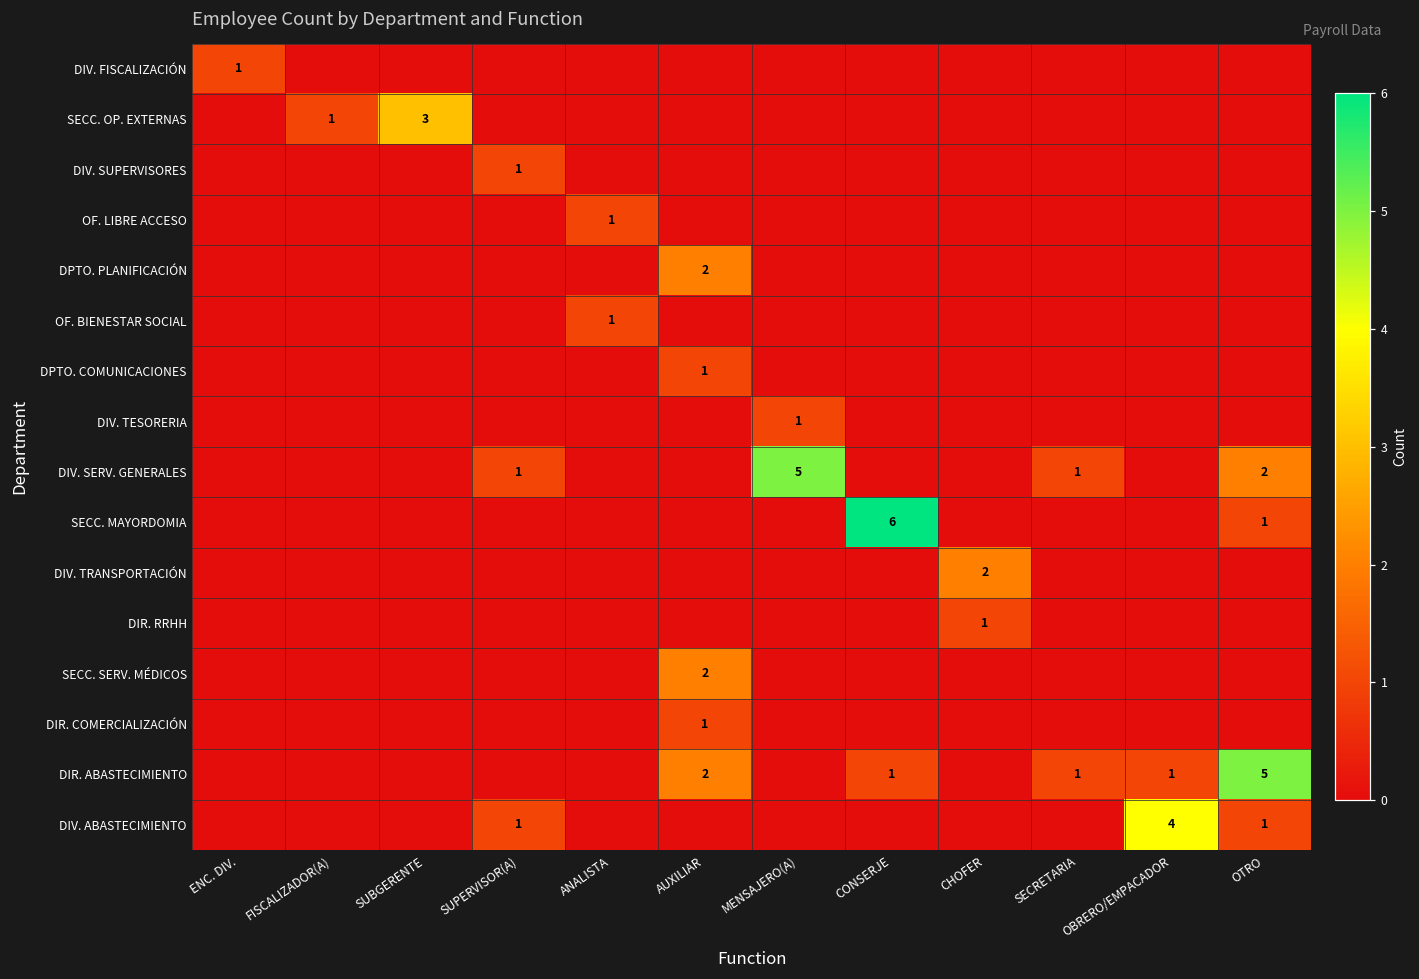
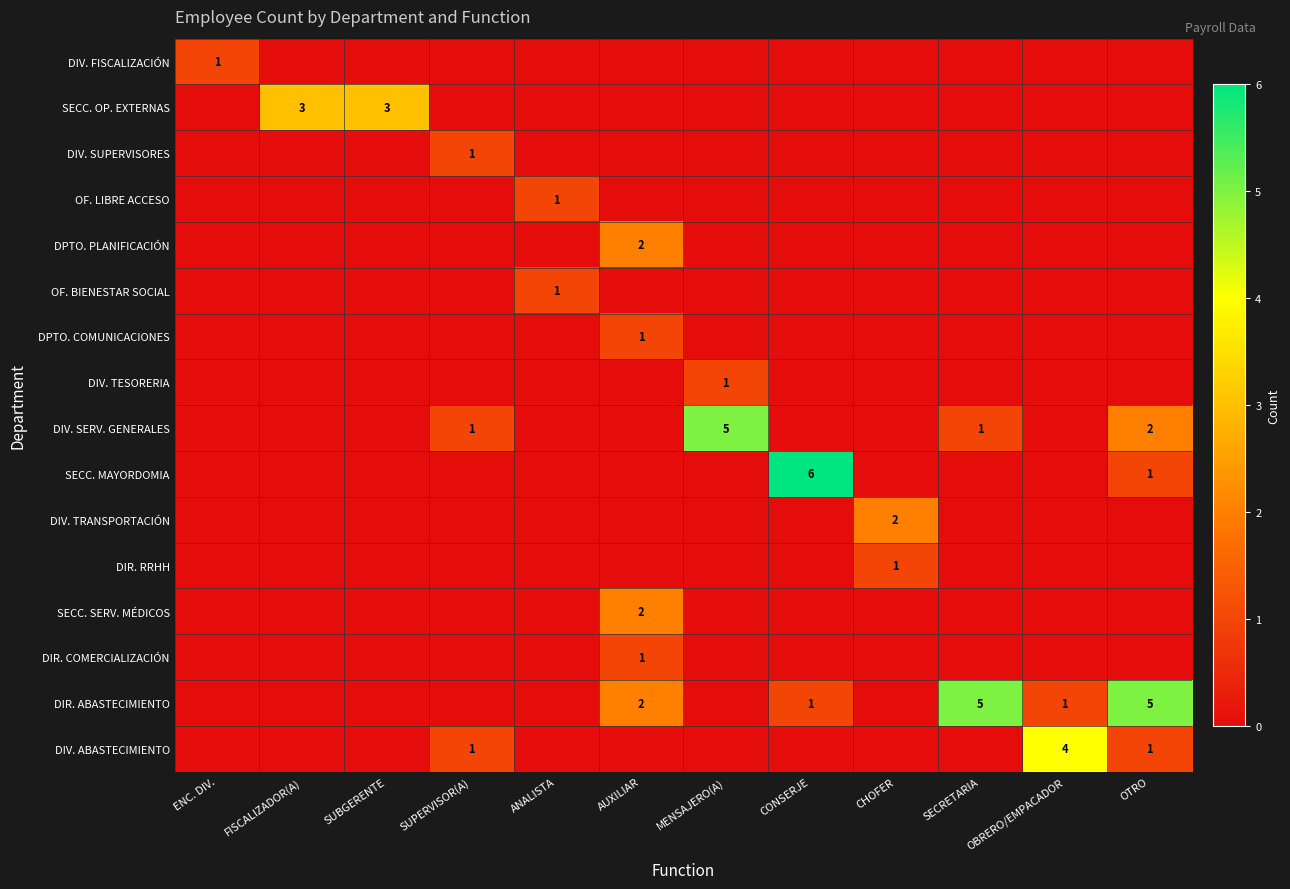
SECC. OP. EXTERNAS, FISCALIZADOR(A): 1 -> 3
DIR. ABASTECIMIENTO, SECRETARIA: 1 -> 5
